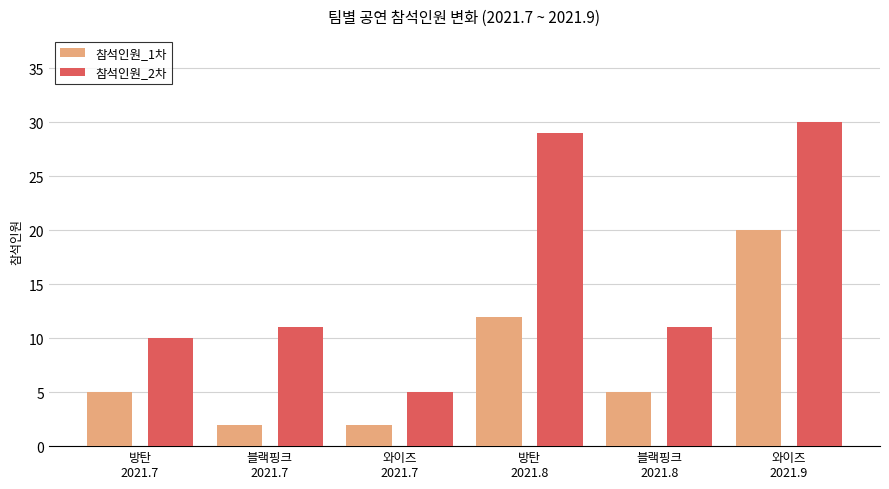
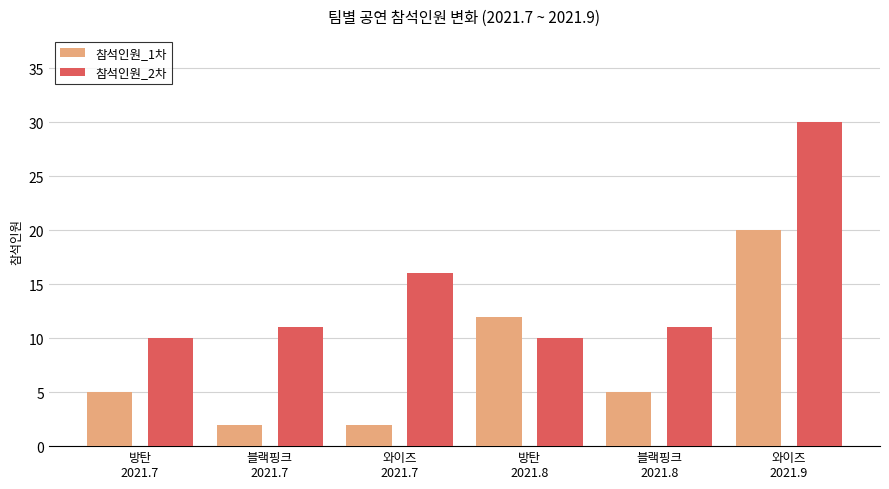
참석인원_2차, 와이즈 2021.7: 5 -> 16
참석인원_2차, 방탄 2021.8: 29 -> 10
